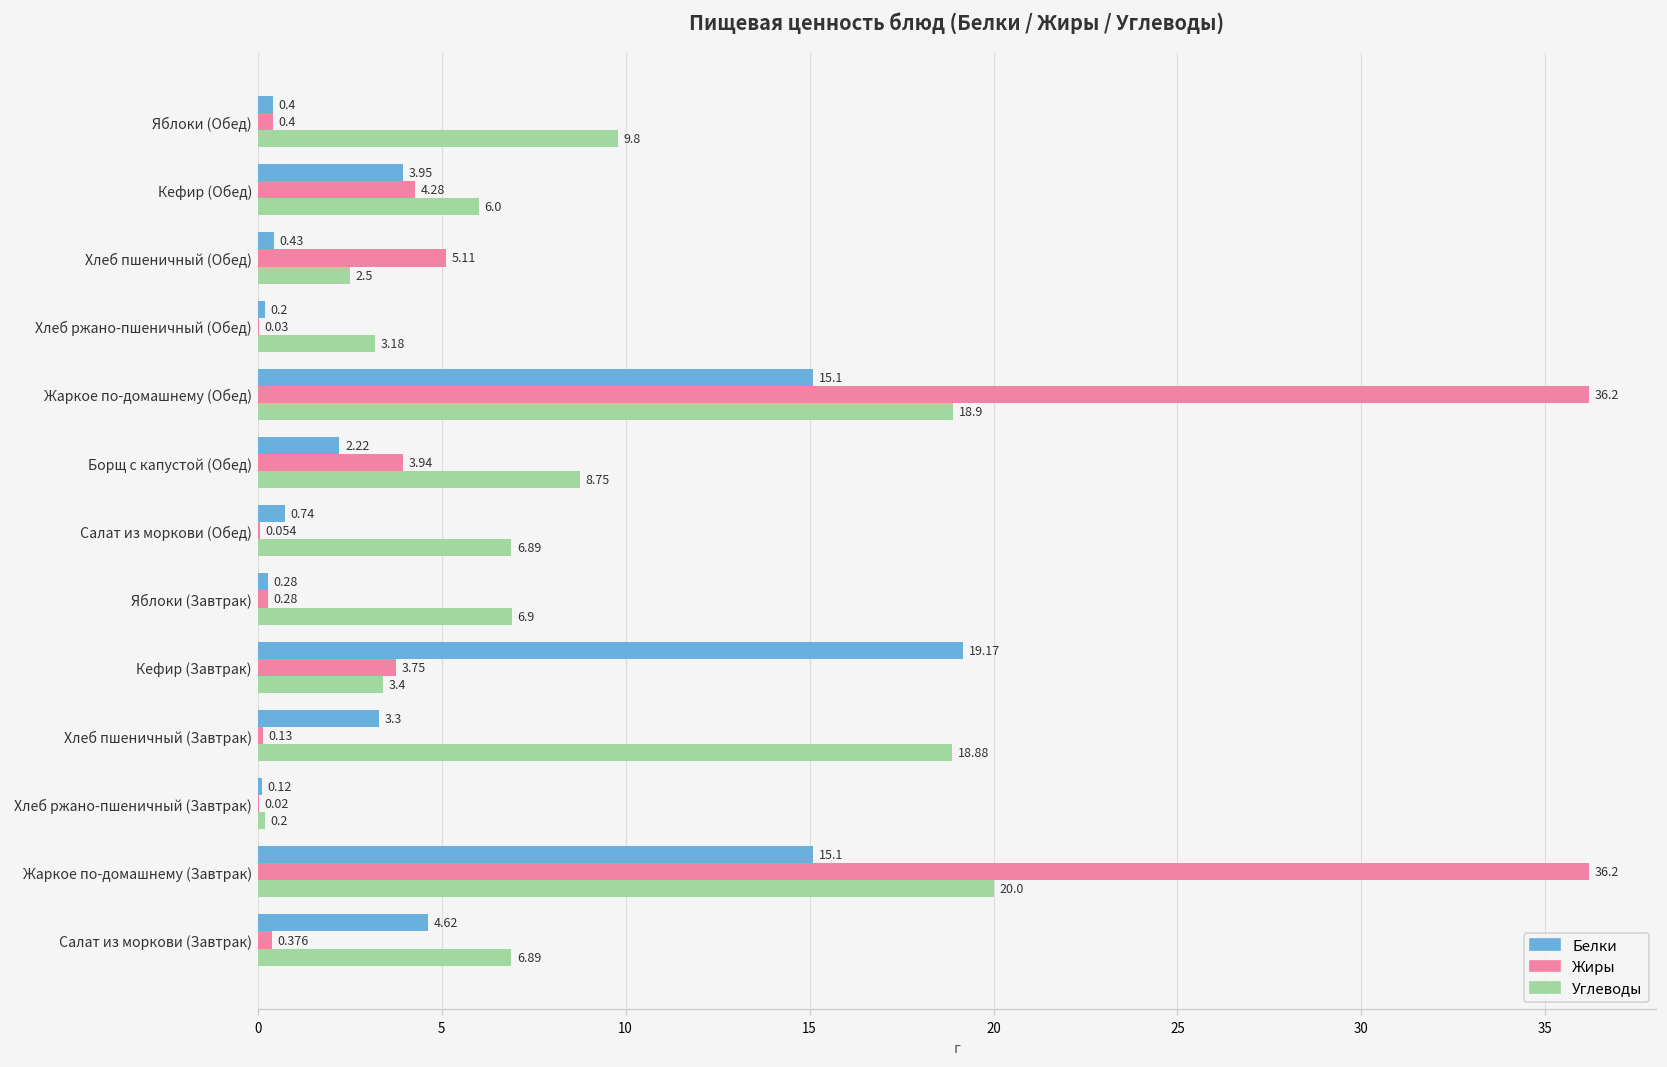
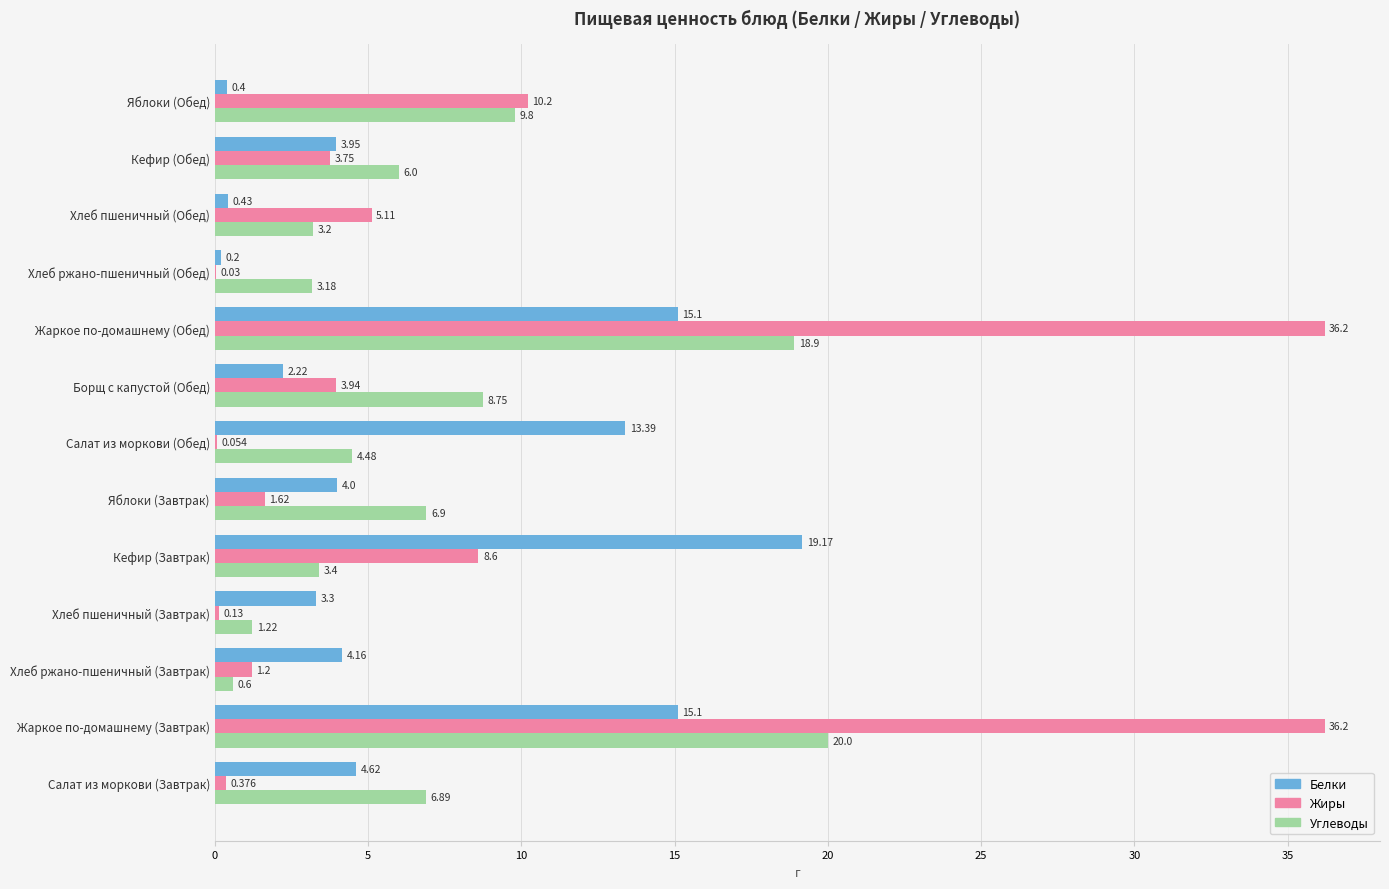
Жиры, Яблоки (Обед): 0.4 -> 10.2
Жиры, Кефир (Обед): 4.28 -> 3.75
Углеводы, Хлеб пшеничный (Обед): 2.5 -> 3.2
Белки, Салат из моркови (Обед): 0.74 -> 13.39
Углеводы, Салат из моркови (Обед): 6.89 -> 4.48
Белки, Яблоки (Завтрак): 0.28 -> 4.0
Жиры, Яблоки (Завтрак): 0.28 -> 1.62
Жиры, Кефир (Завтрак): 3.75 -> 8.6
Углеводы, Хлеб пшеничный (Завтрак): 18.88 -> 1.22
Белки, Хлеб ржано-пшеничный (Завтрак): 0.12 -> 4.16
Жиры, Хлеб ржано-пшеничный (Завтрак): 0.02 -> 1.2
Углеводы, Хлеб ржано-пшеничный (Завтрак): 0.2 -> 0.6
